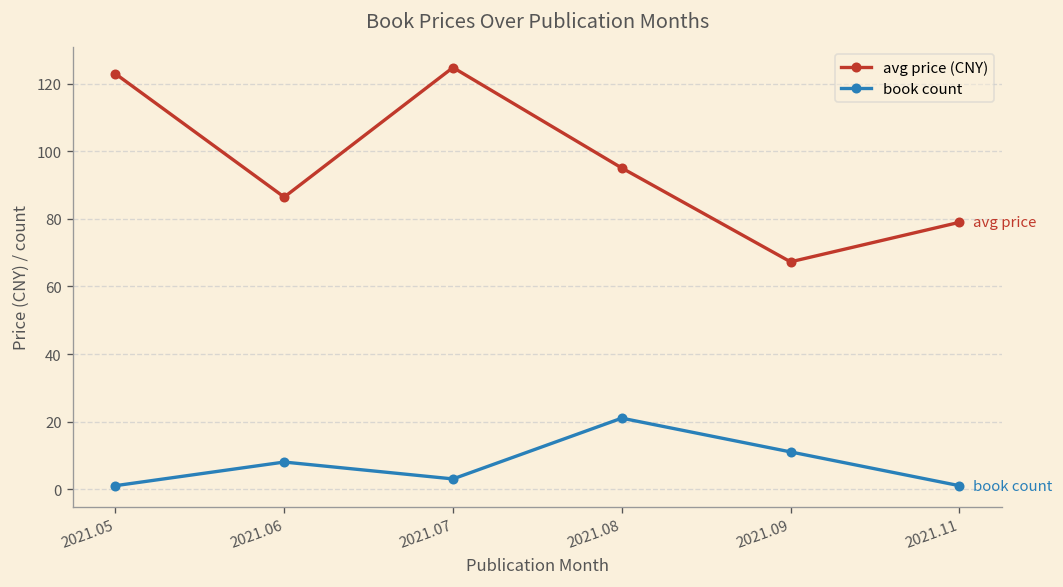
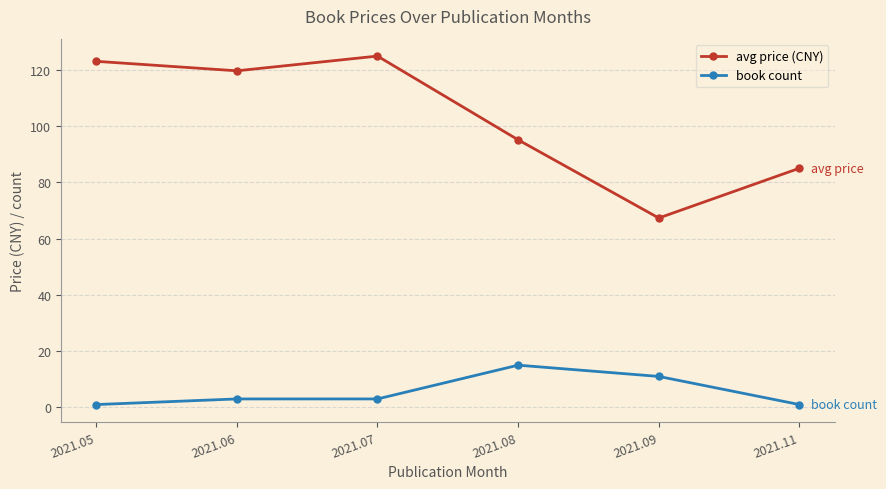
avg price (CNY), 2021.06: 86 -> 120
book count, 2021.06: 8 -> 3
book count, 2021.08: 21 -> 15
avg price (CNY), 2021.11: 79 -> 85
